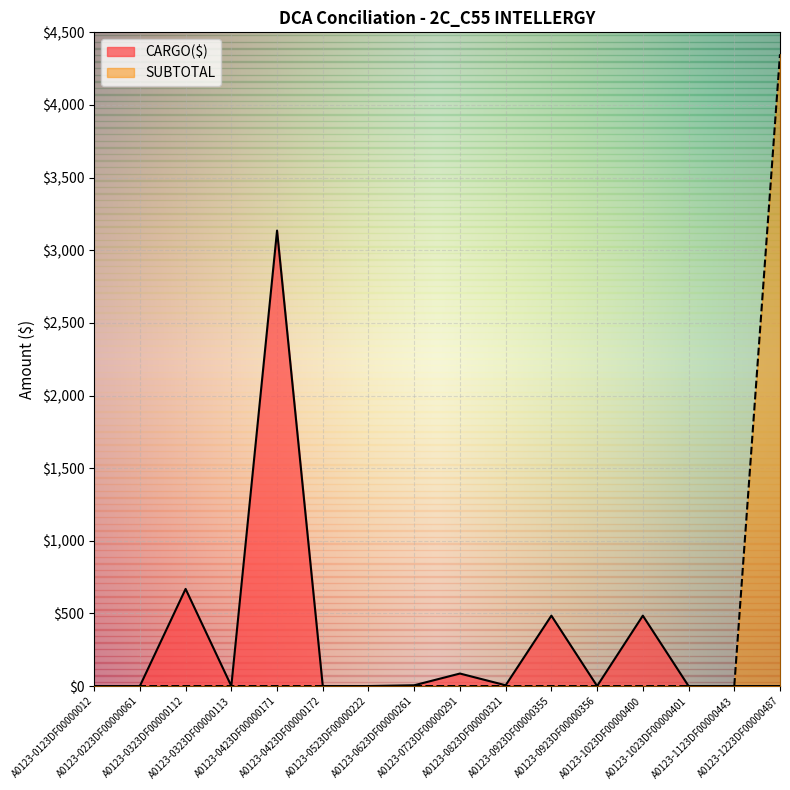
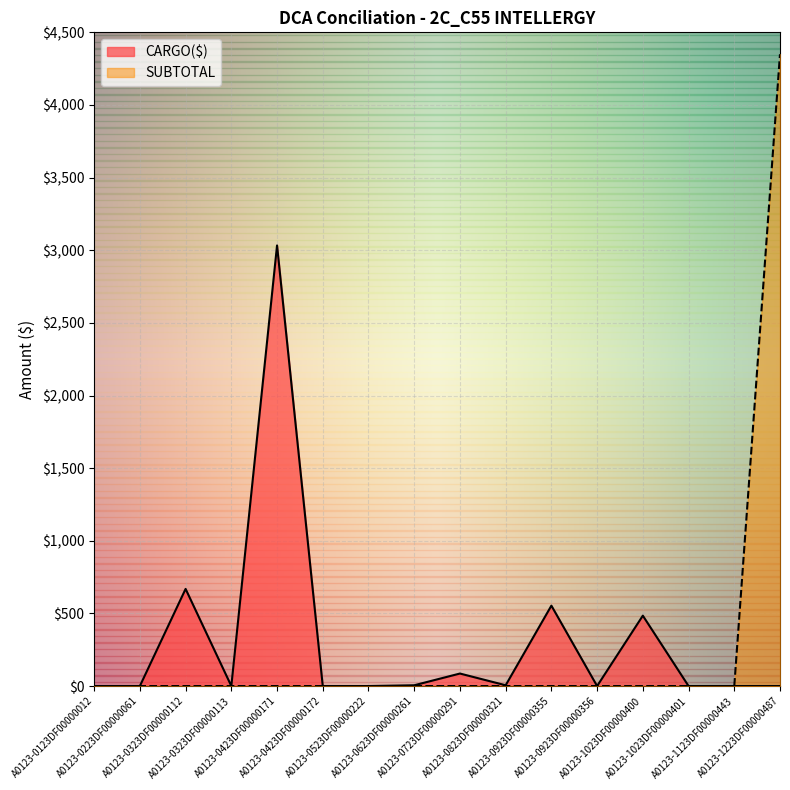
CARGO($), A0123-0423DF00000171: $3,140 -> $3,030
CARGO($), A0123-0923DF00000355: $480 -> $550
